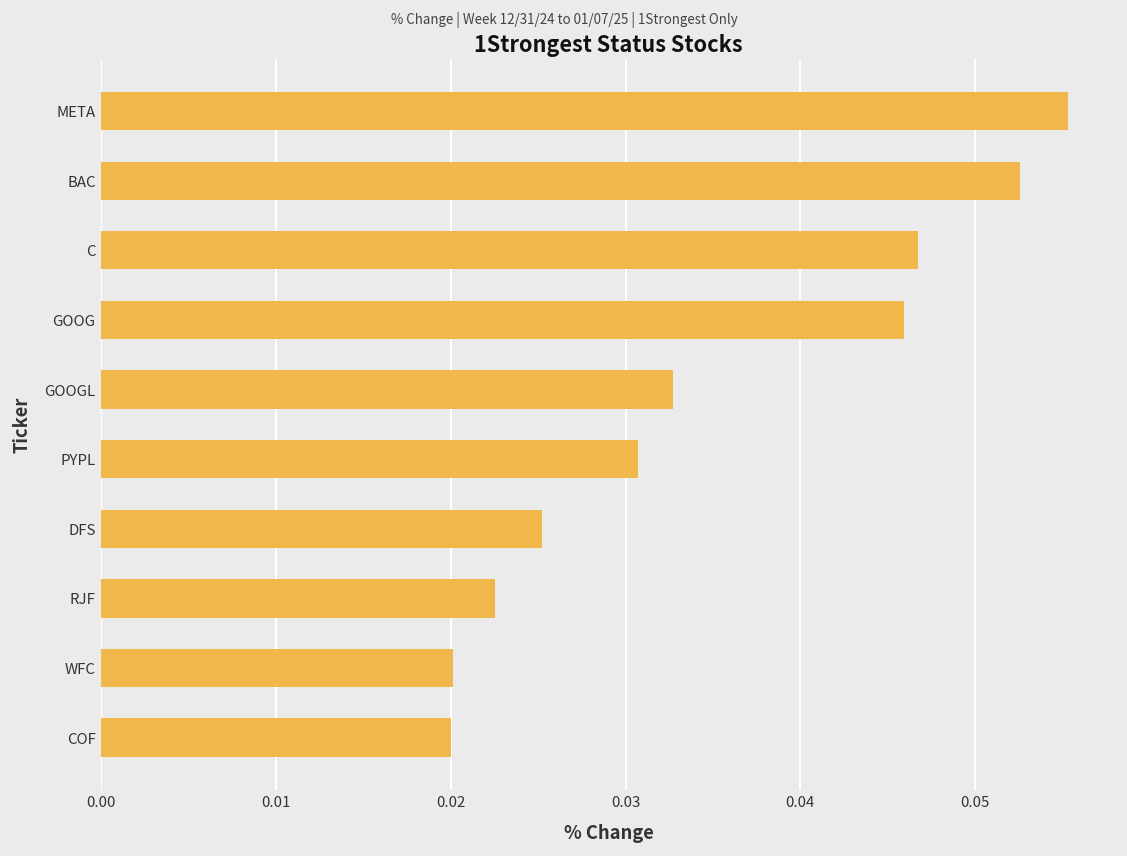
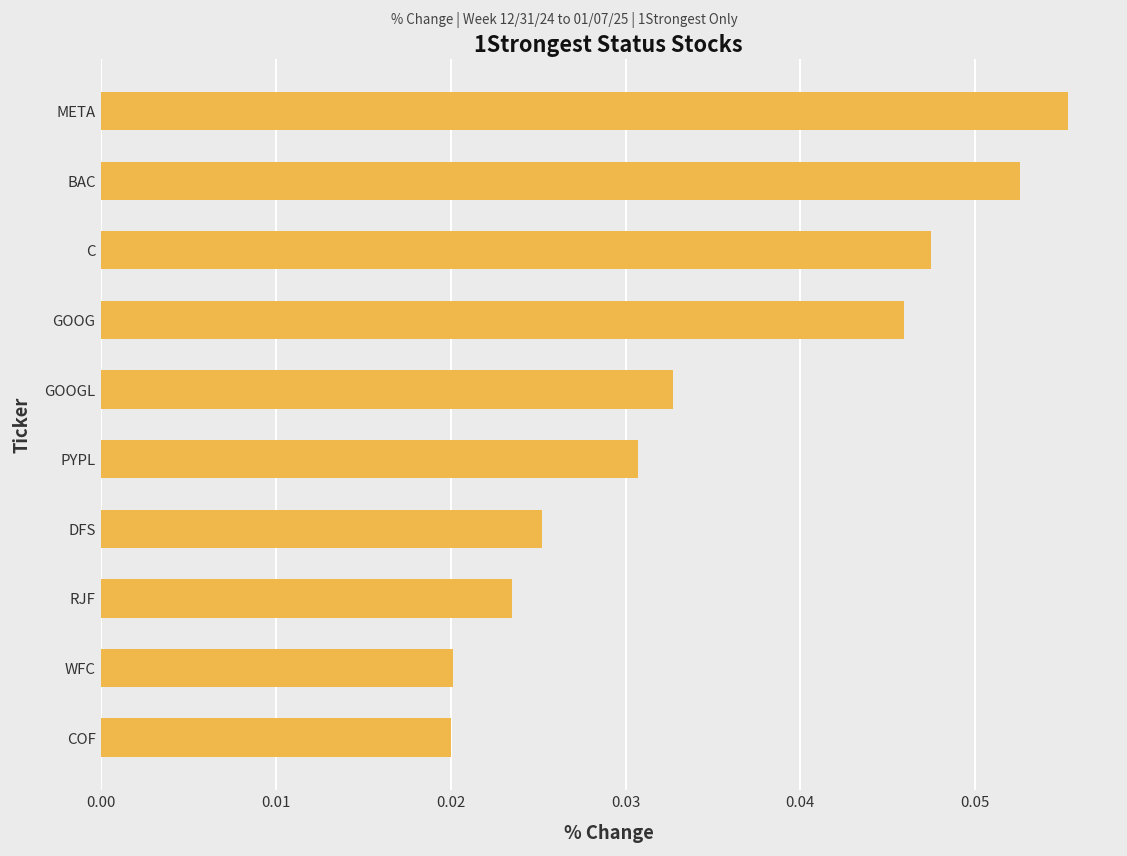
C: 0.0467 -> 0.0475
RJF: 0.0225 -> 0.0235
